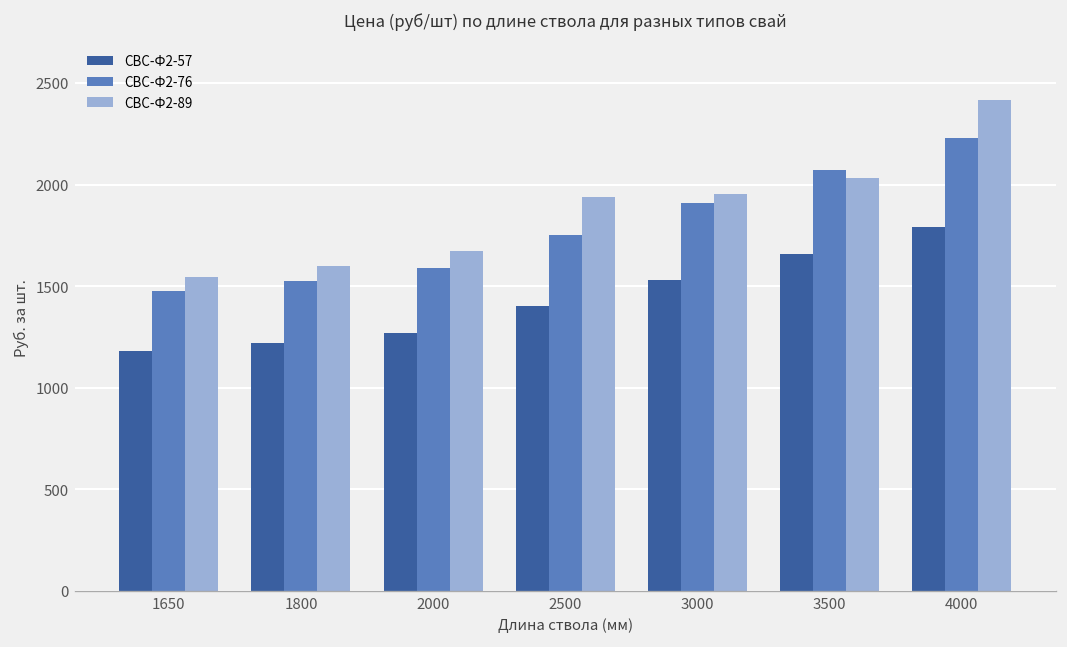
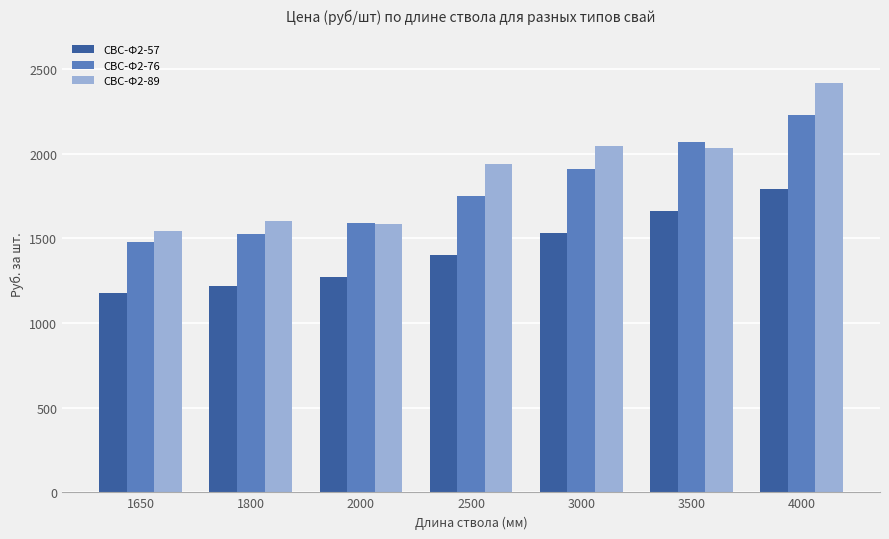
СВС-Ф2-89, 2000: 1680 -> 1580
СВС-Ф2-89, 3000: 1950 -> 2050
